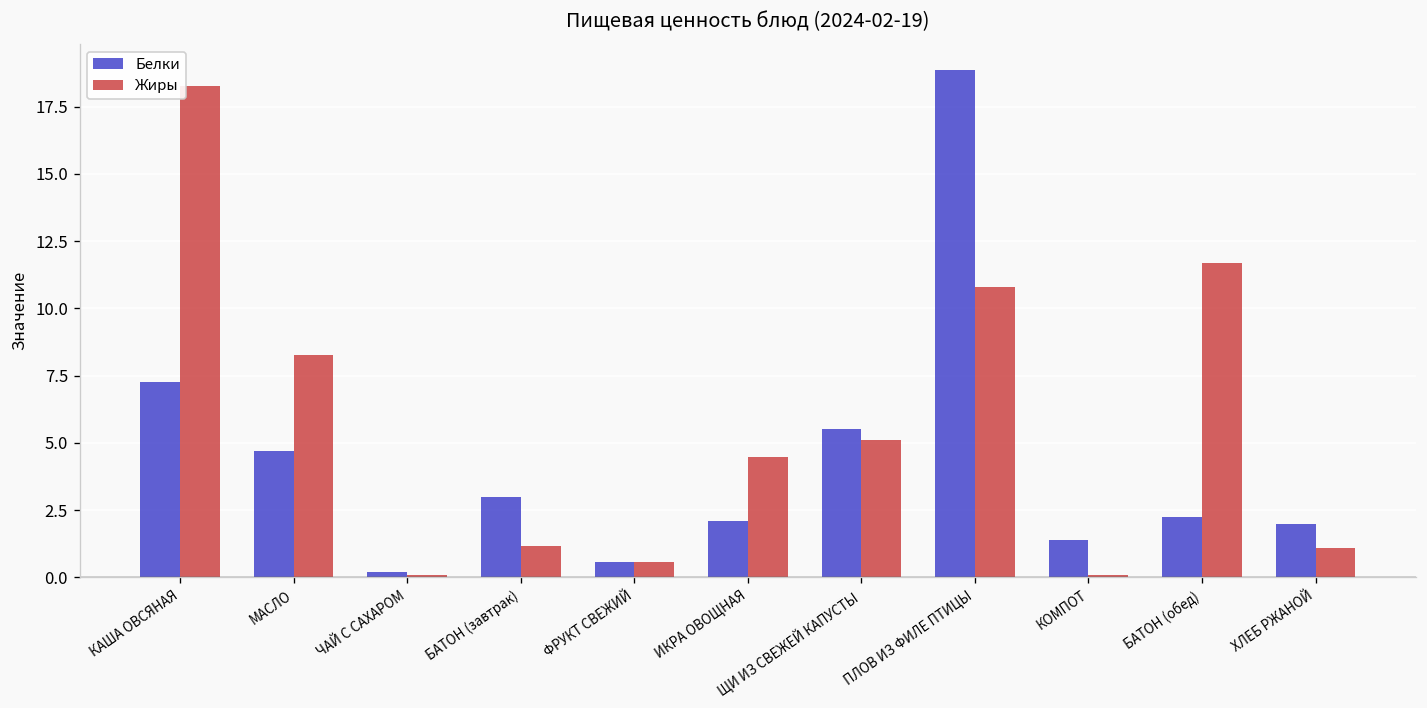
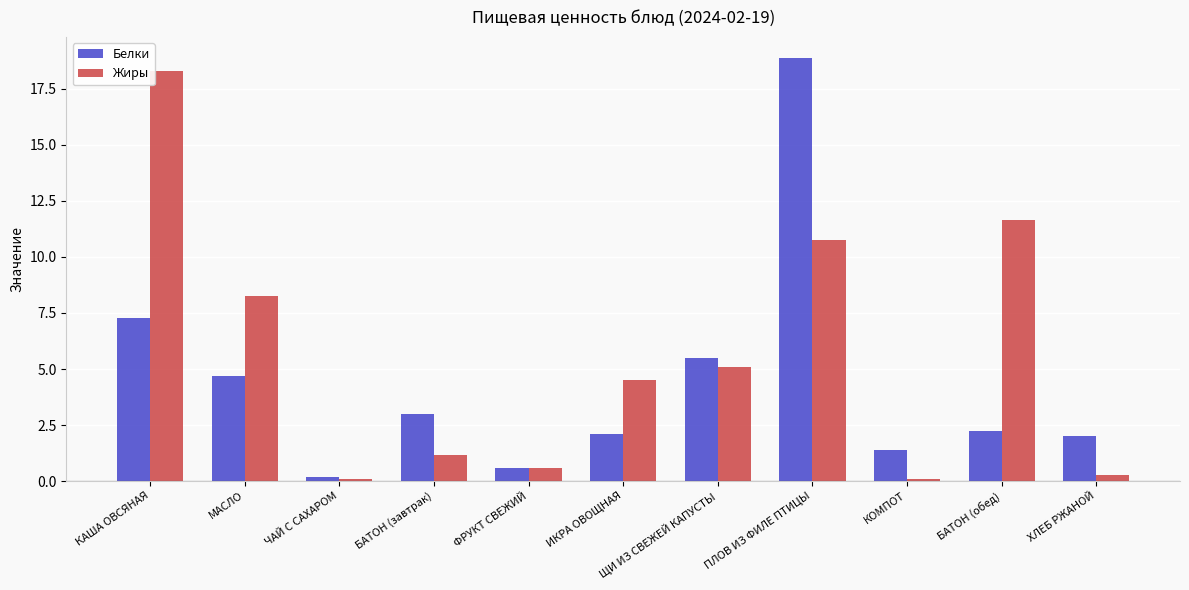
Жиры, ХЛЕБ РЖАНОЙ: 1.1 -> 0.3
